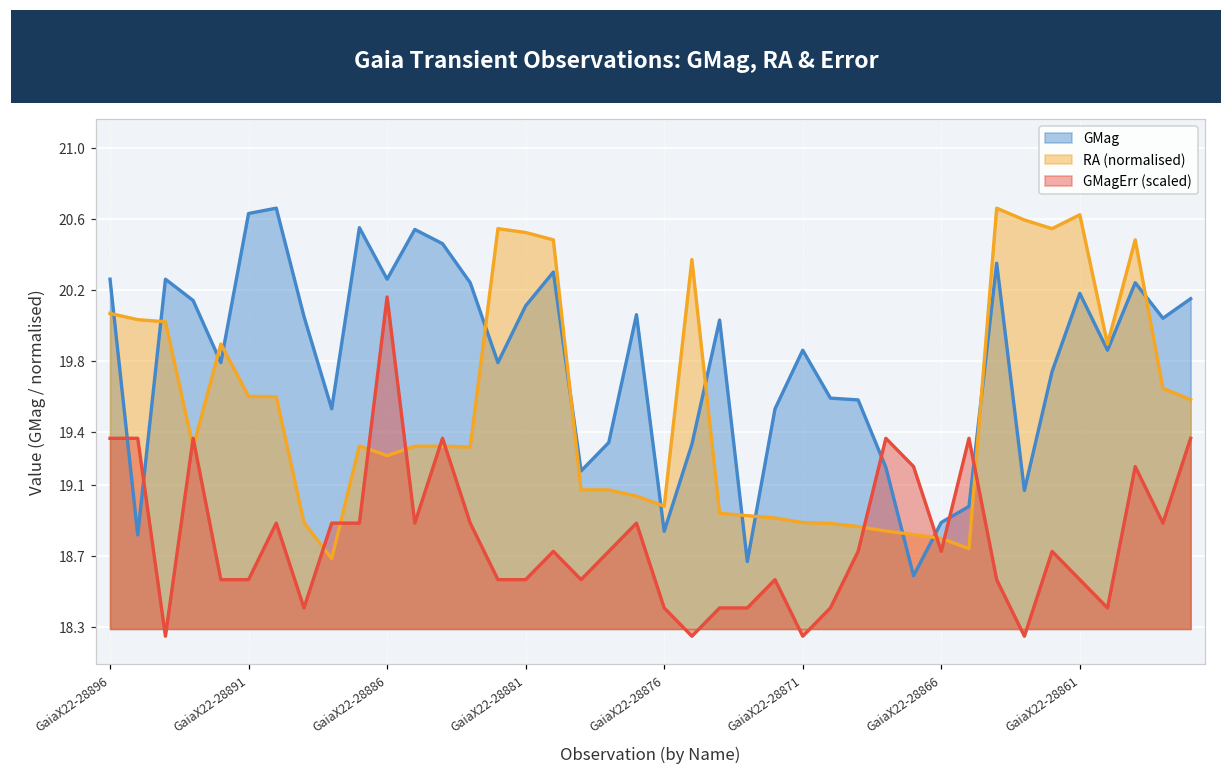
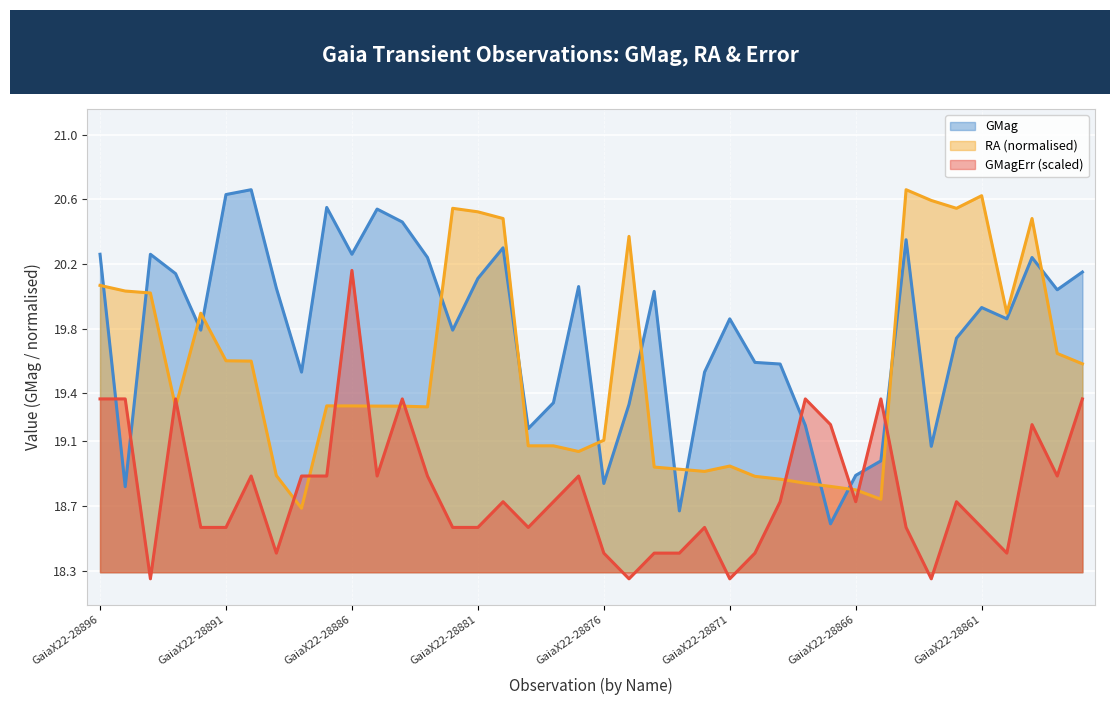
RA (normalised), GaiaX22-28886: 19.27 -> 19.32
RA (normalised), GaiaX22-28876: 18.98 -> 19.11
RA (normalised), GaiaX22-28871: 18.89 -> 18.95
GMag, GaiaX22-28861: 20.18 -> 19.93
